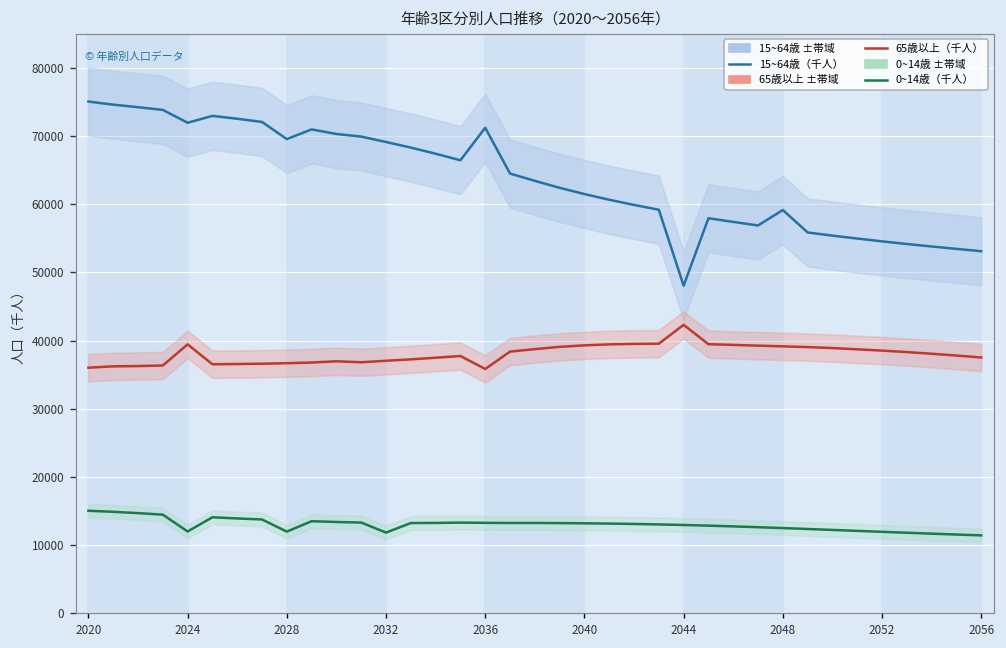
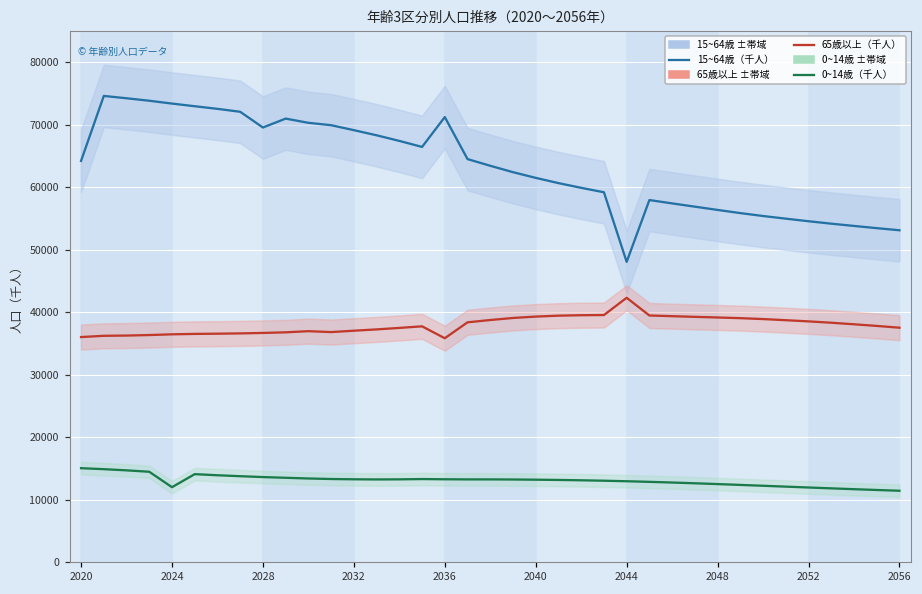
15~64歳（千人）, 2020: 75000 -> 64000
15~64歳（千人）, 2024: 72000 -> 73000
65歳以上（千人）, 2024: 39000 -> 36000
0~14歳（千人）, 2028: 12000 -> 14000
0~14歳（千人）, 2032: 12000 -> 13000
15~64歳（千人）, 2048: 59000 -> 56000
